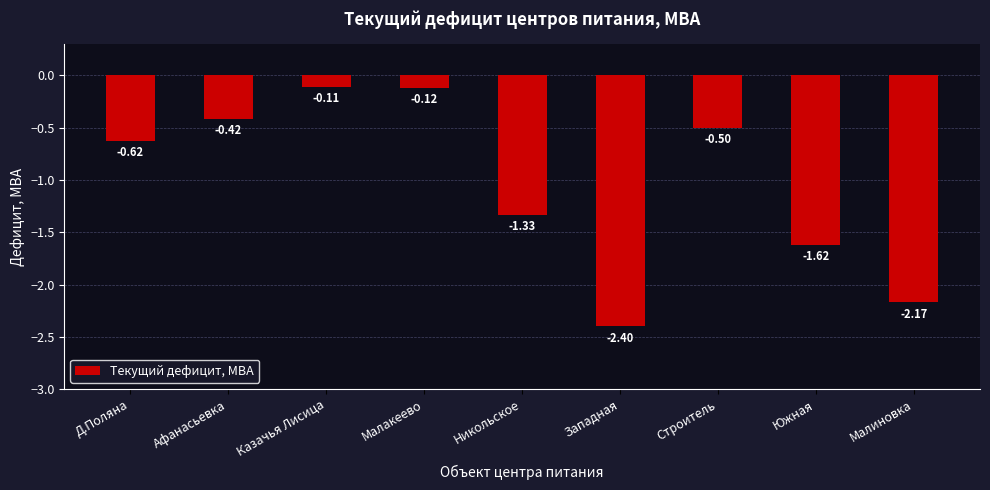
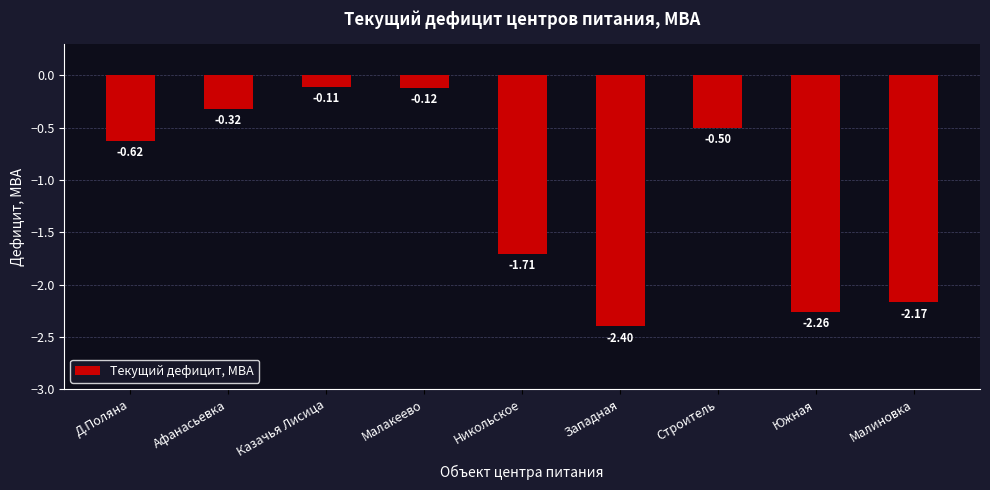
Афанасьевка: -0.42 -> -0.32
Никольское: -1.33 -> -1.71
Южная: -1.62 -> -2.26
